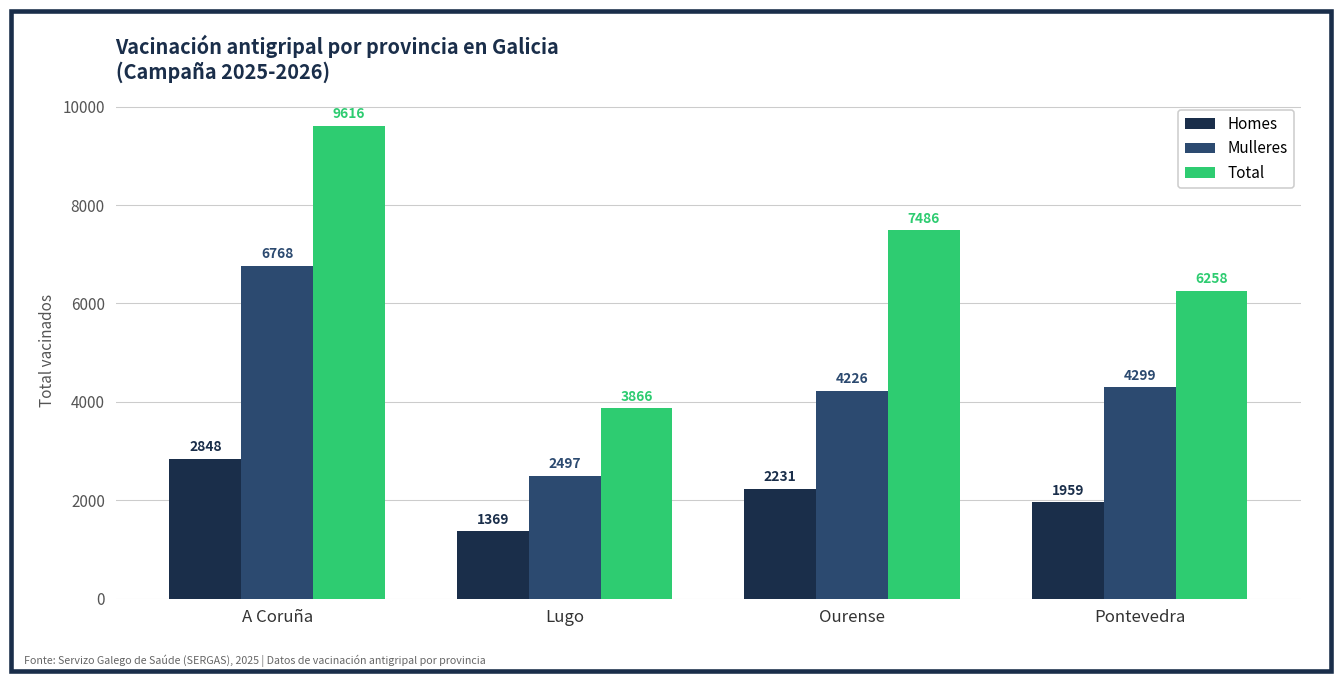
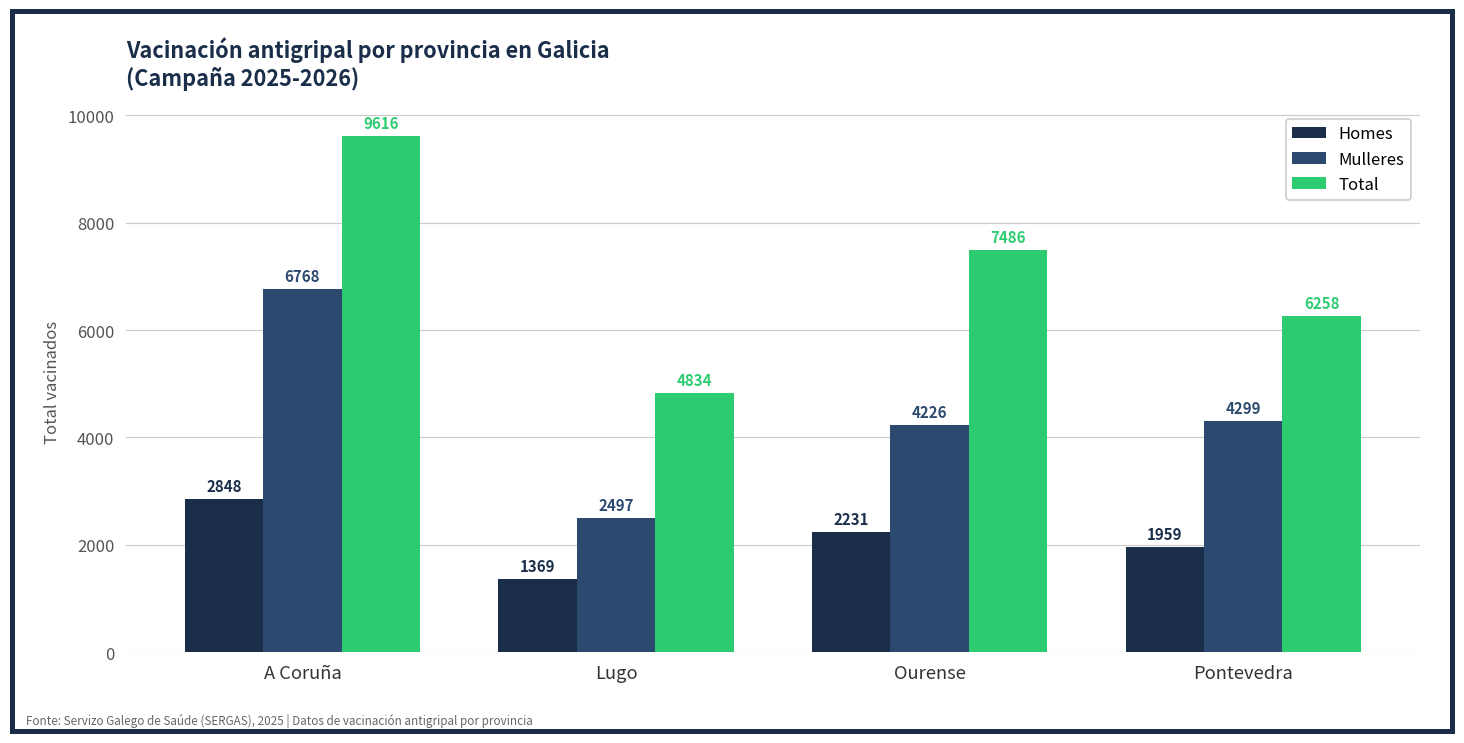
Total, Lugo: 3866 -> 4834
